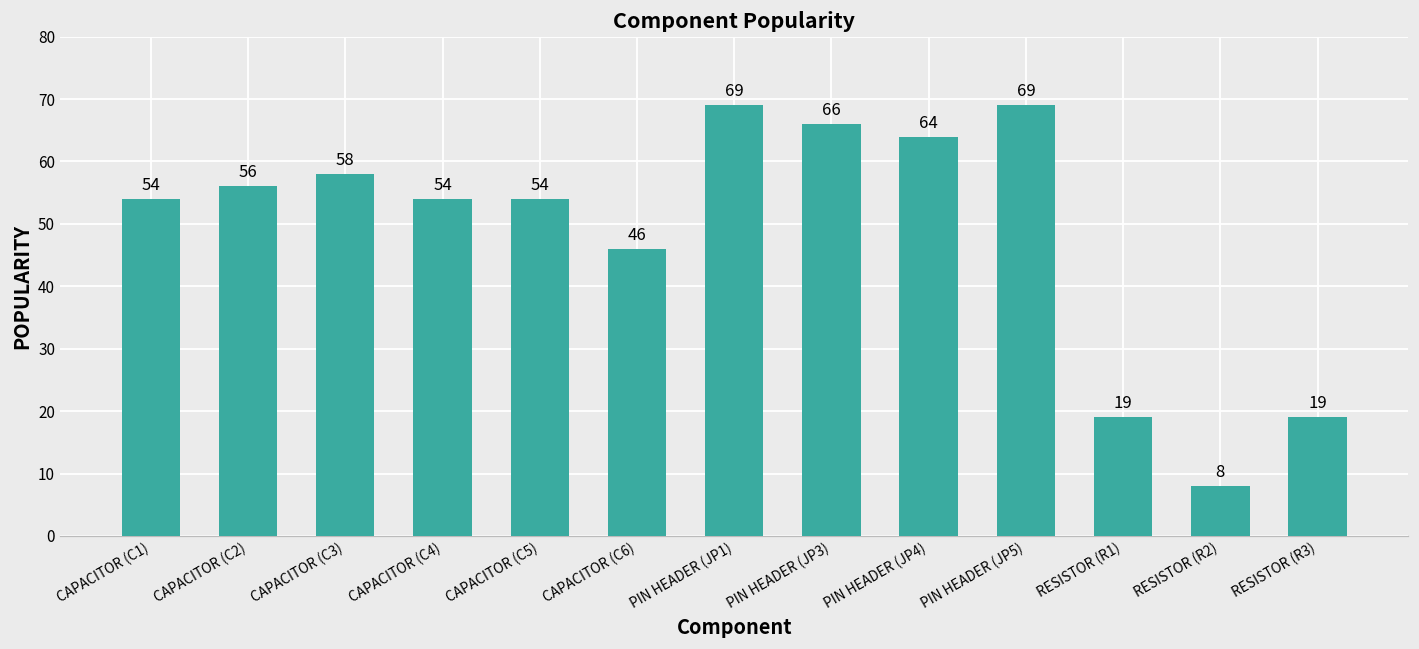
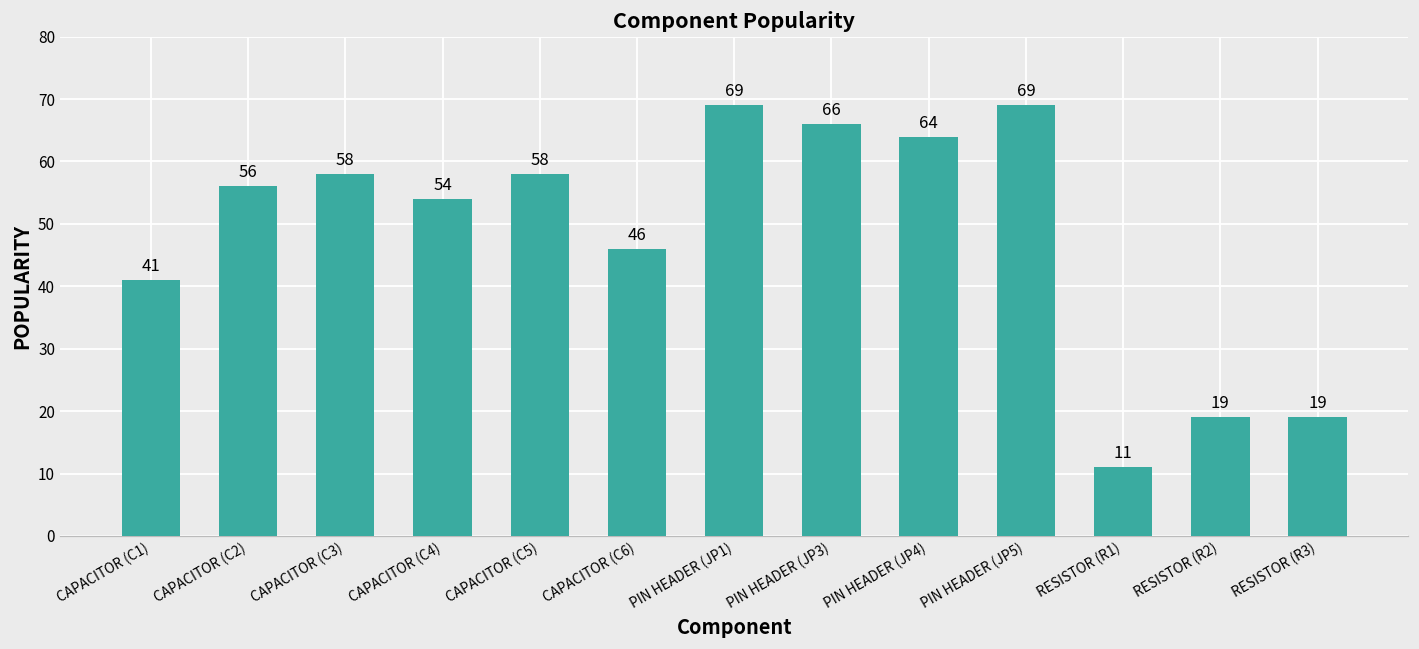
CAPACITOR (C1): 54 -> 41
CAPACITOR (C5): 54 -> 58
RESISTOR (R1): 19 -> 11
RESISTOR (R2): 8 -> 19
